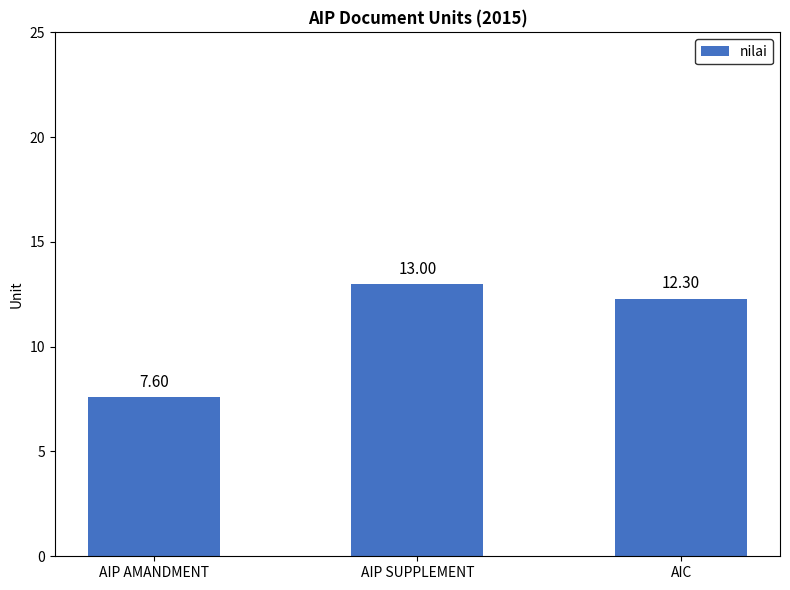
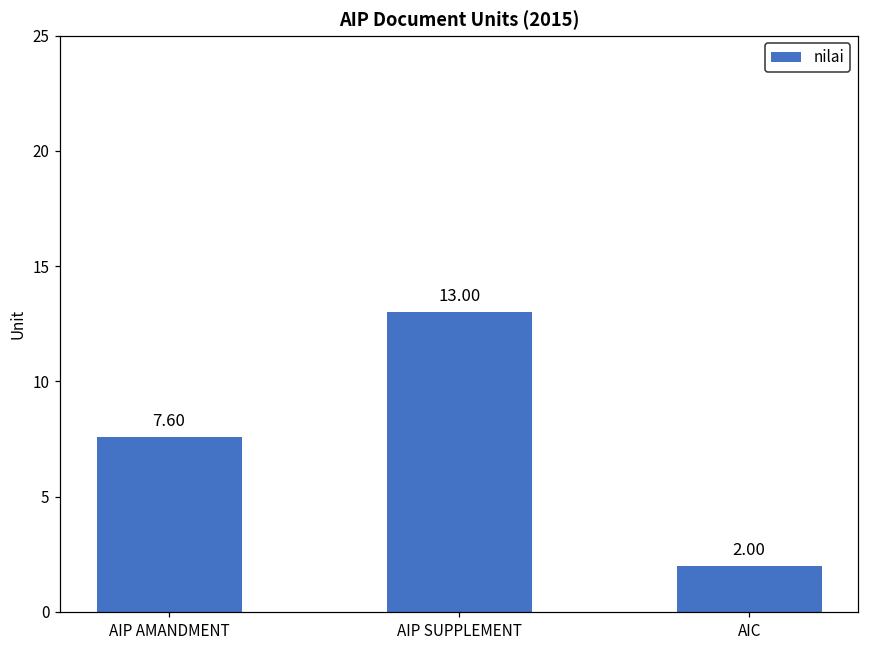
AIC: 12.30 -> 2.00
